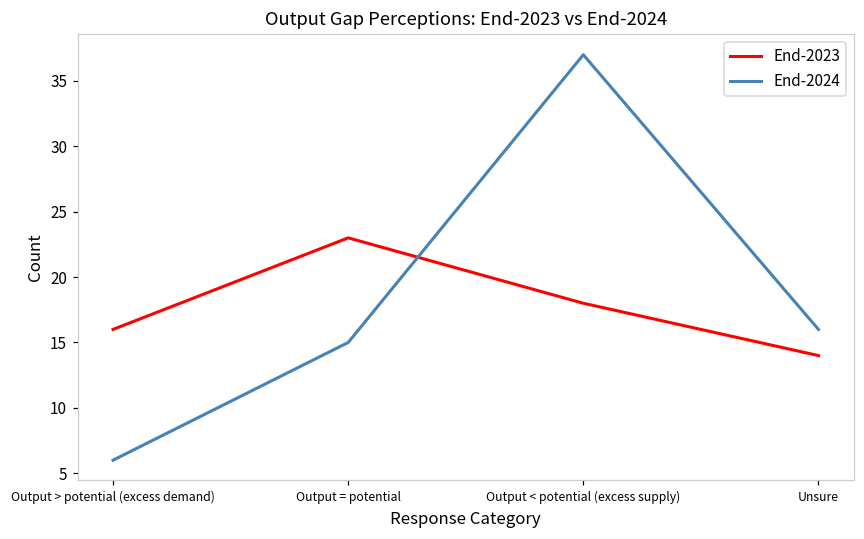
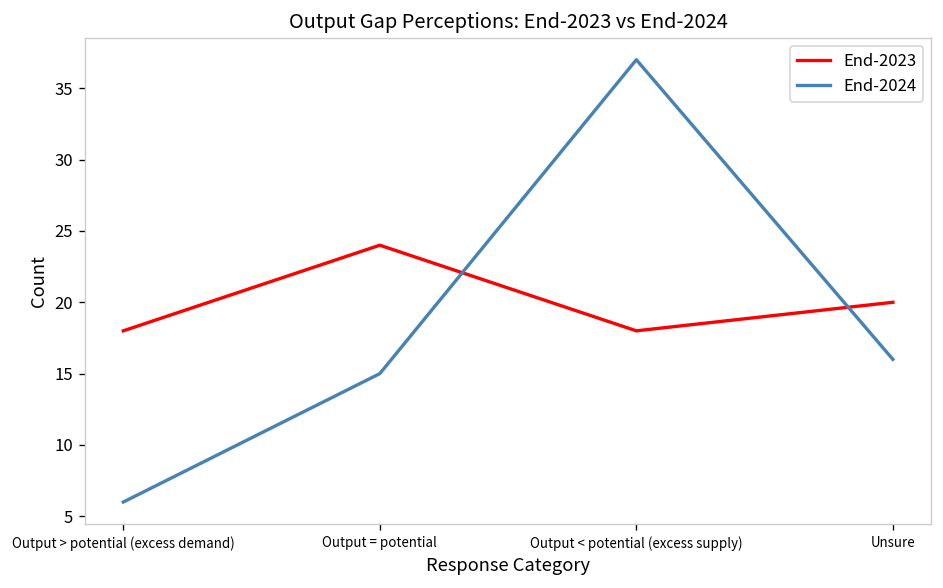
End-2023, Output > potential (excess demand): 16 -> 18
End-2023, Output = potential: 23 -> 24
End-2023, Unsure: 14 -> 20
